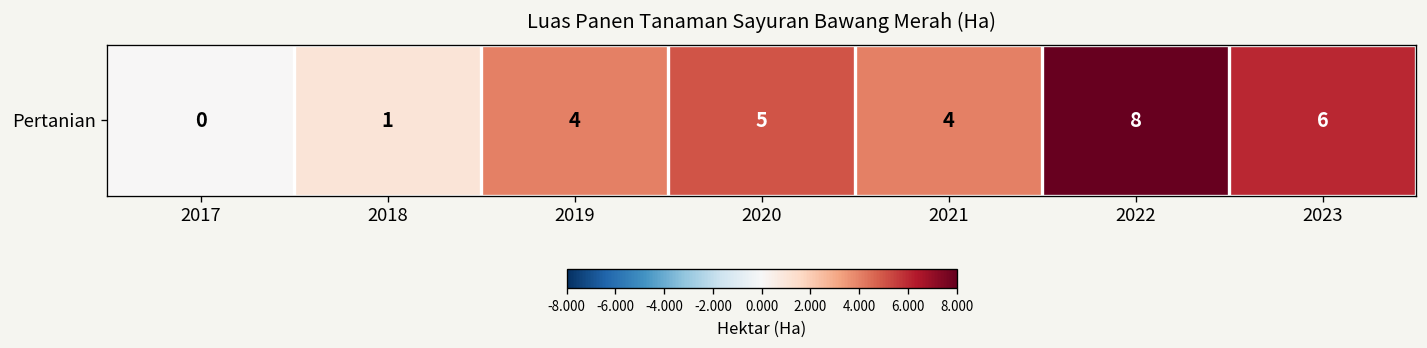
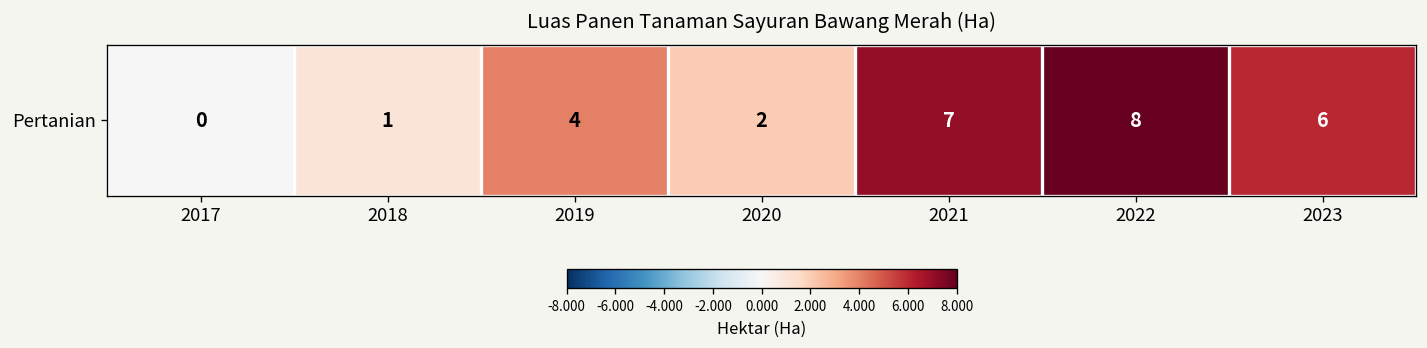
Pertanian, 2020: 5 -> 2
Pertanian, 2021: 4 -> 7
